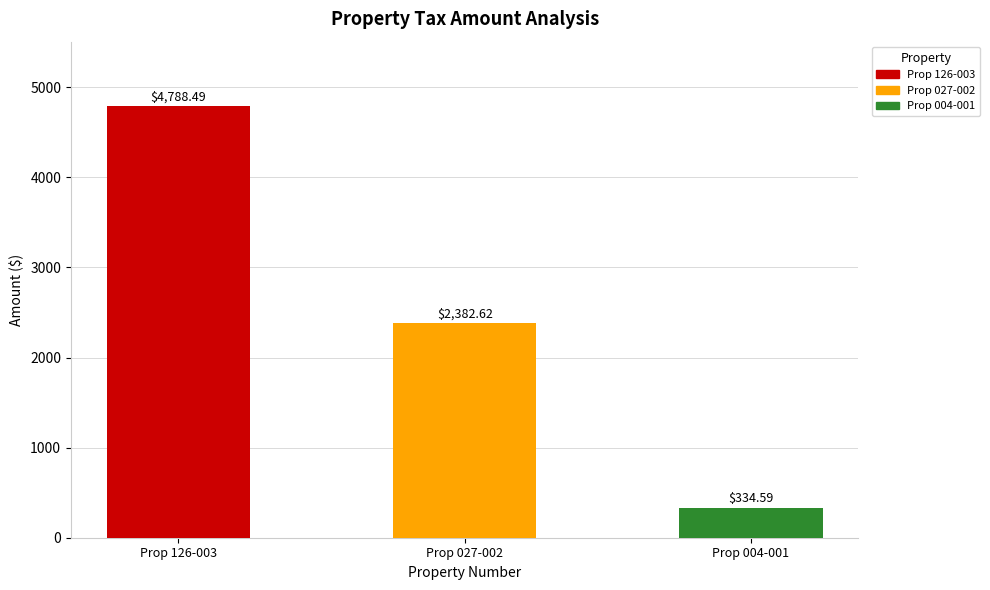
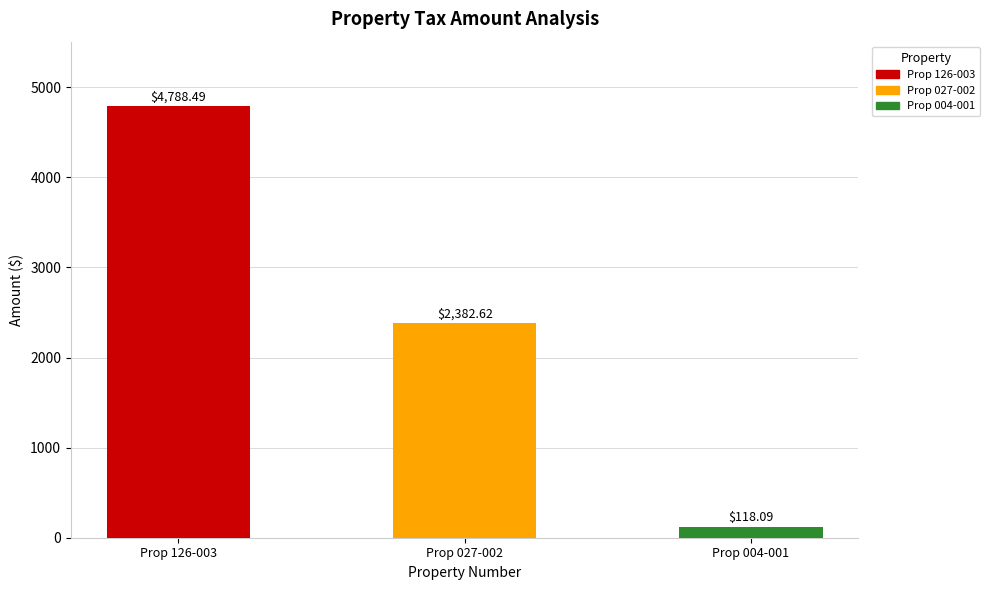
Prop 004-001: $334.59 -> $118.09
